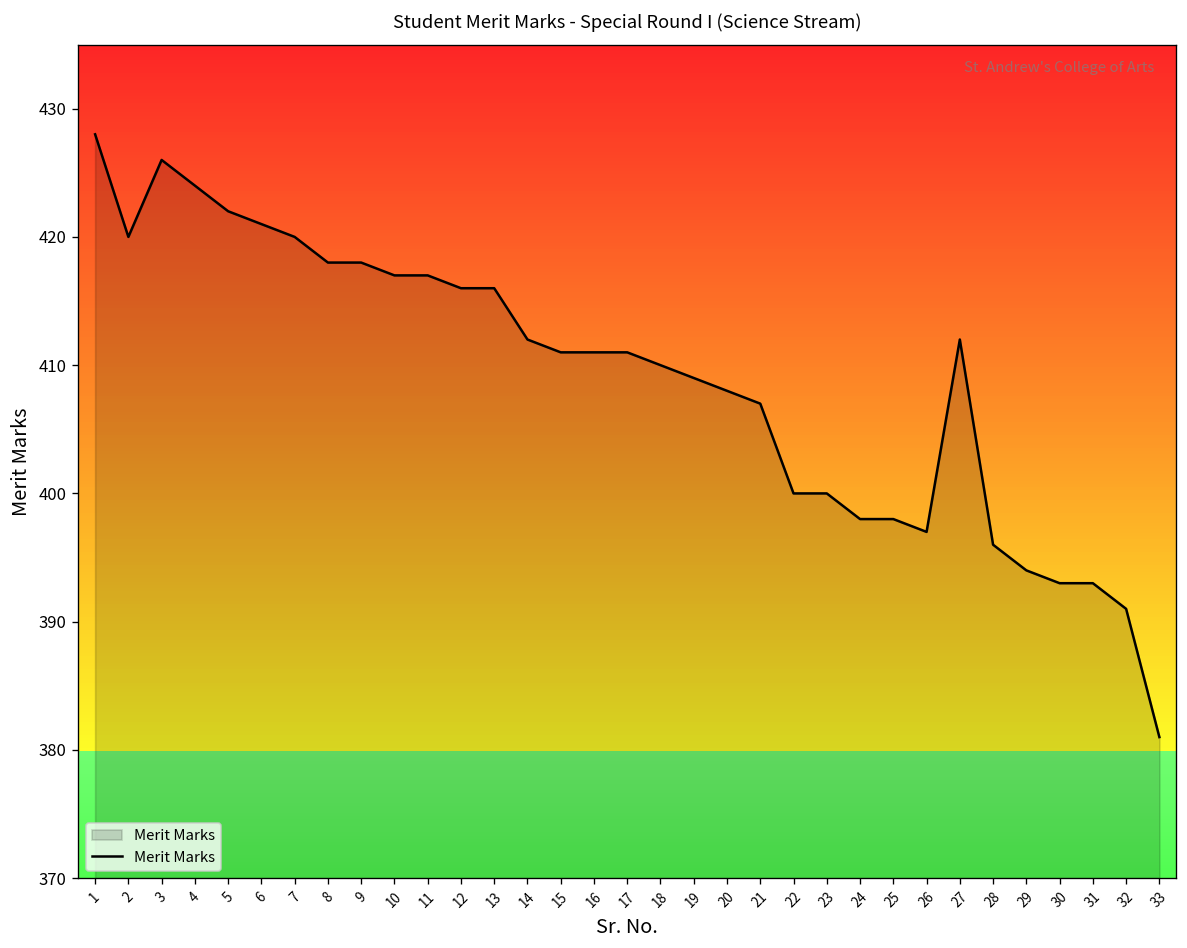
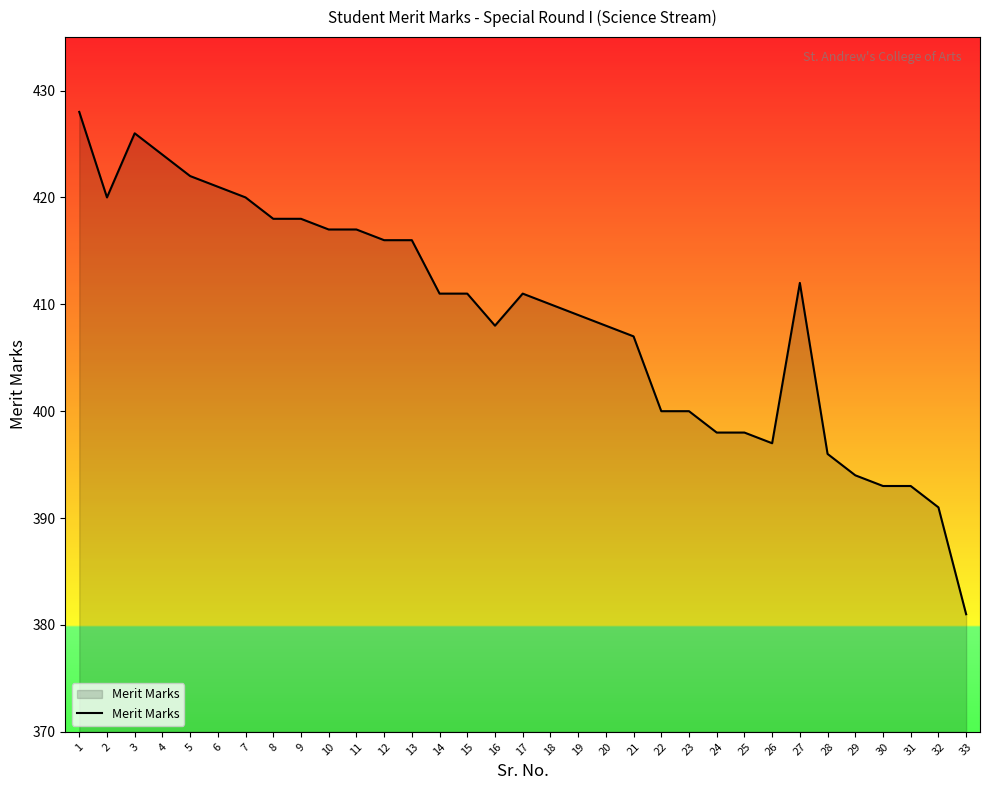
14: 412 -> 411
16: 411 -> 408
